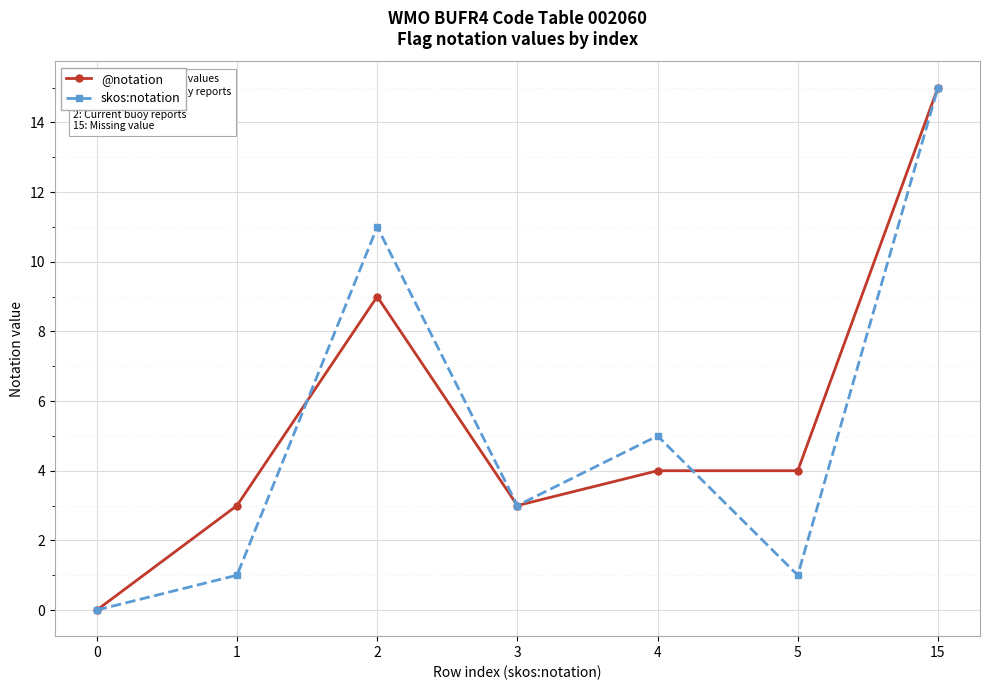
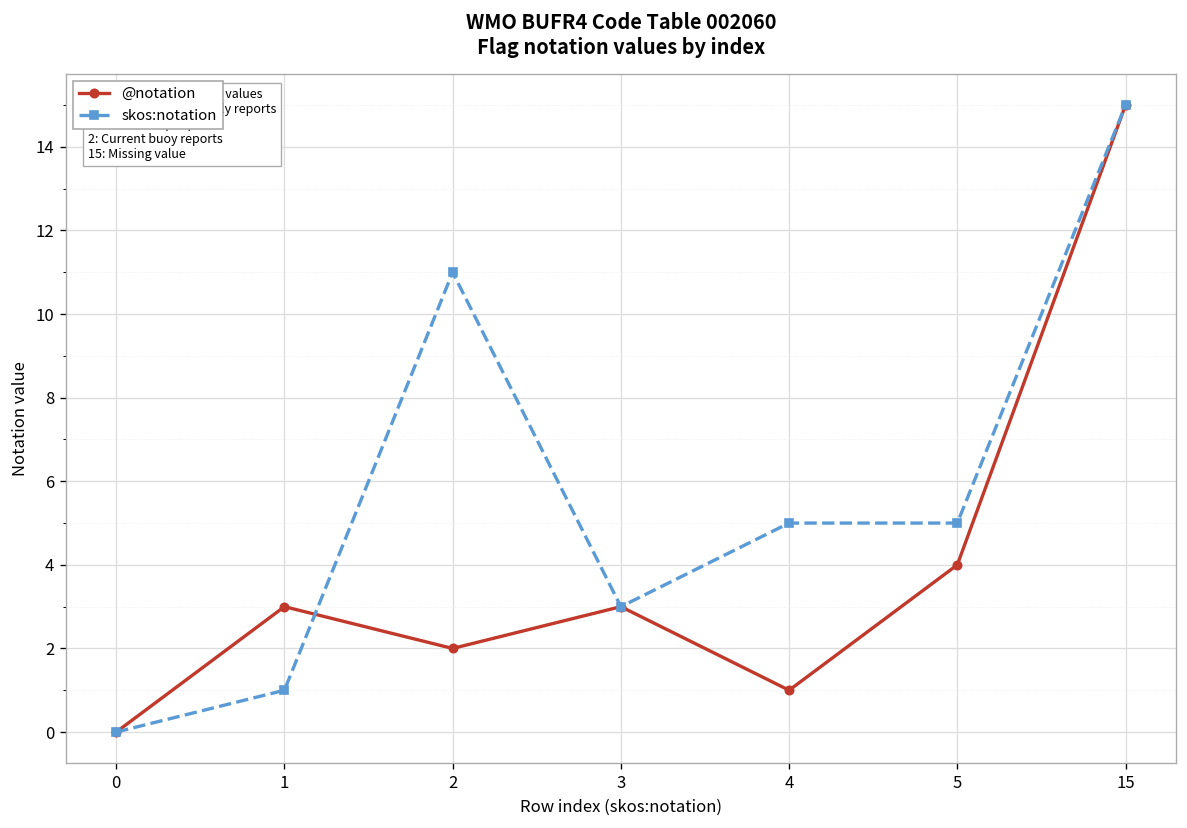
@notation, 2: 9 -> 2
@notation, 4: 4 -> 1
skos:notation, 5: 1 -> 5
